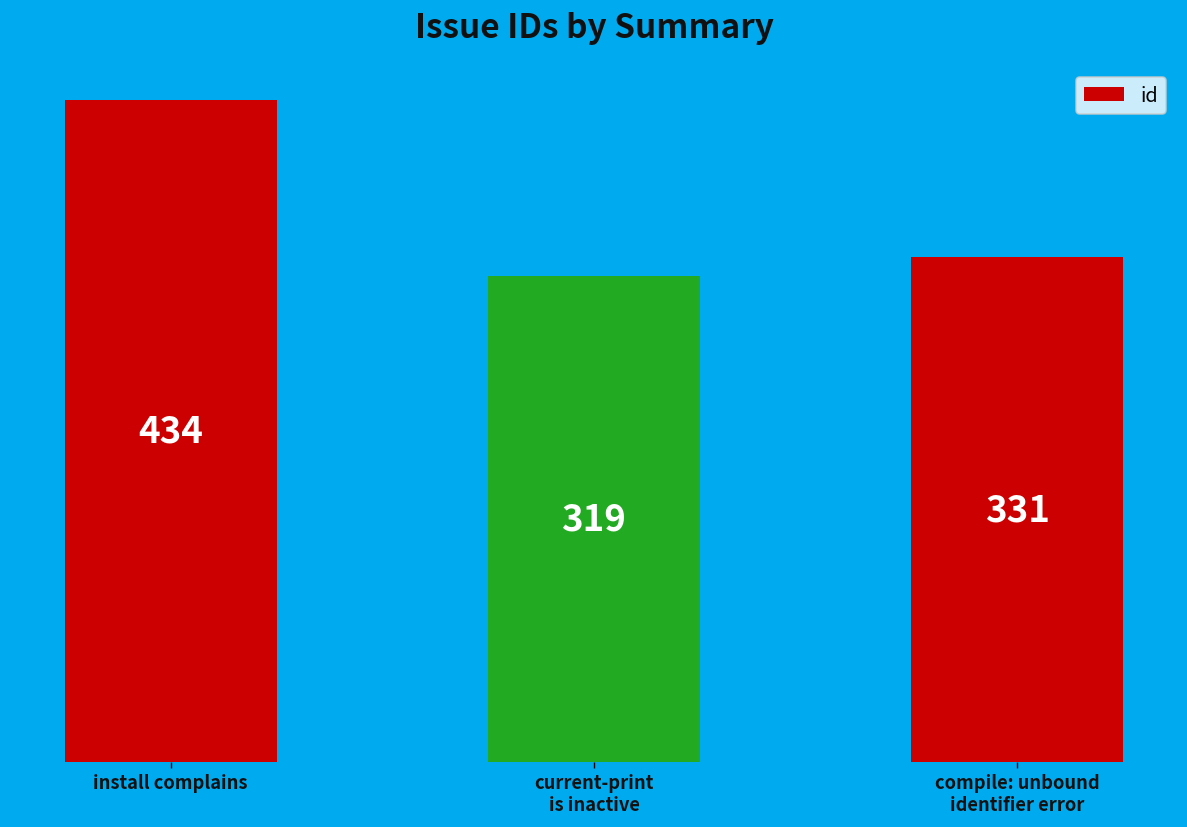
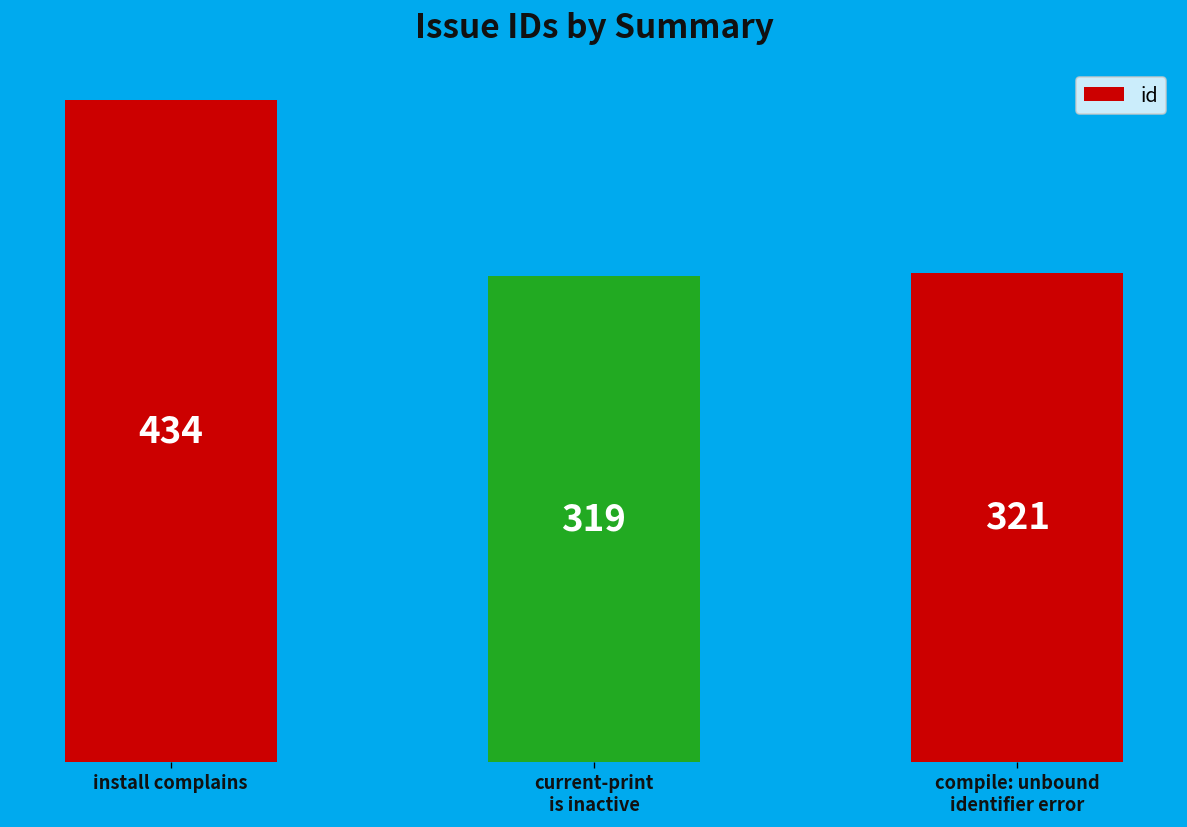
compile: unbound identifier error: 331 -> 321
